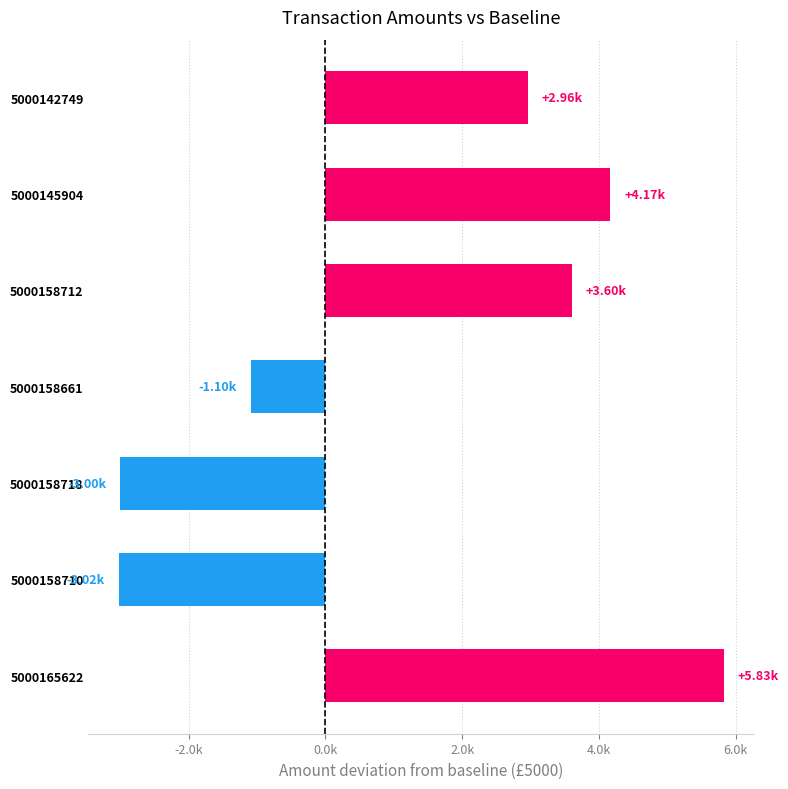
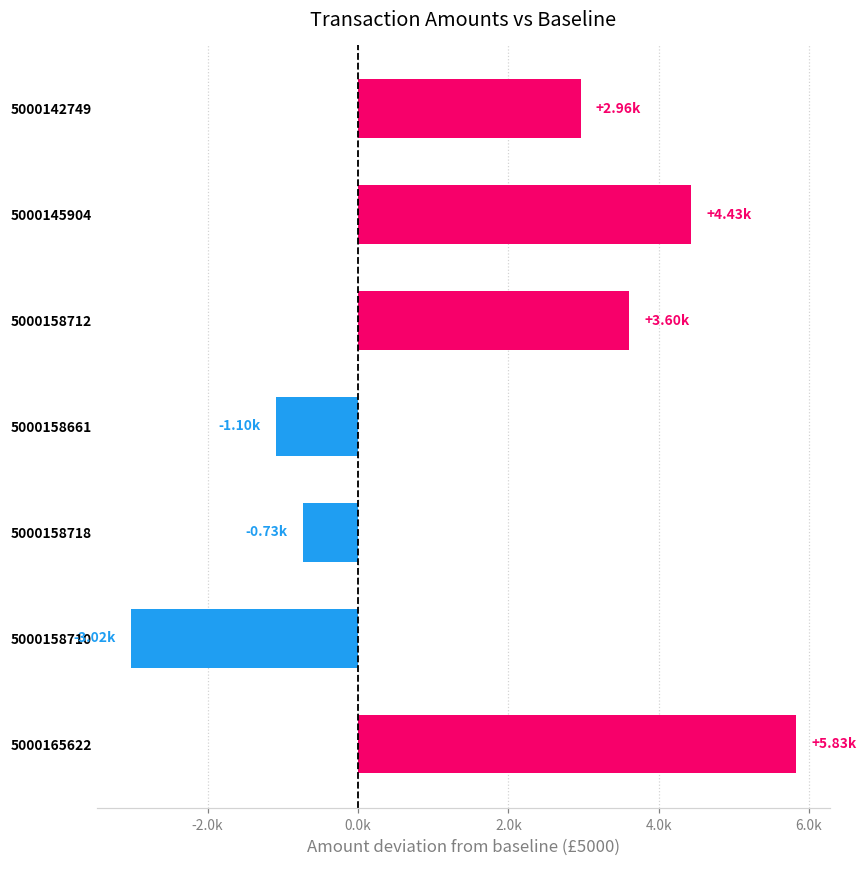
5000145904: +4.17k -> +4.43k
5000158718: -3.00k -> -0.73k
